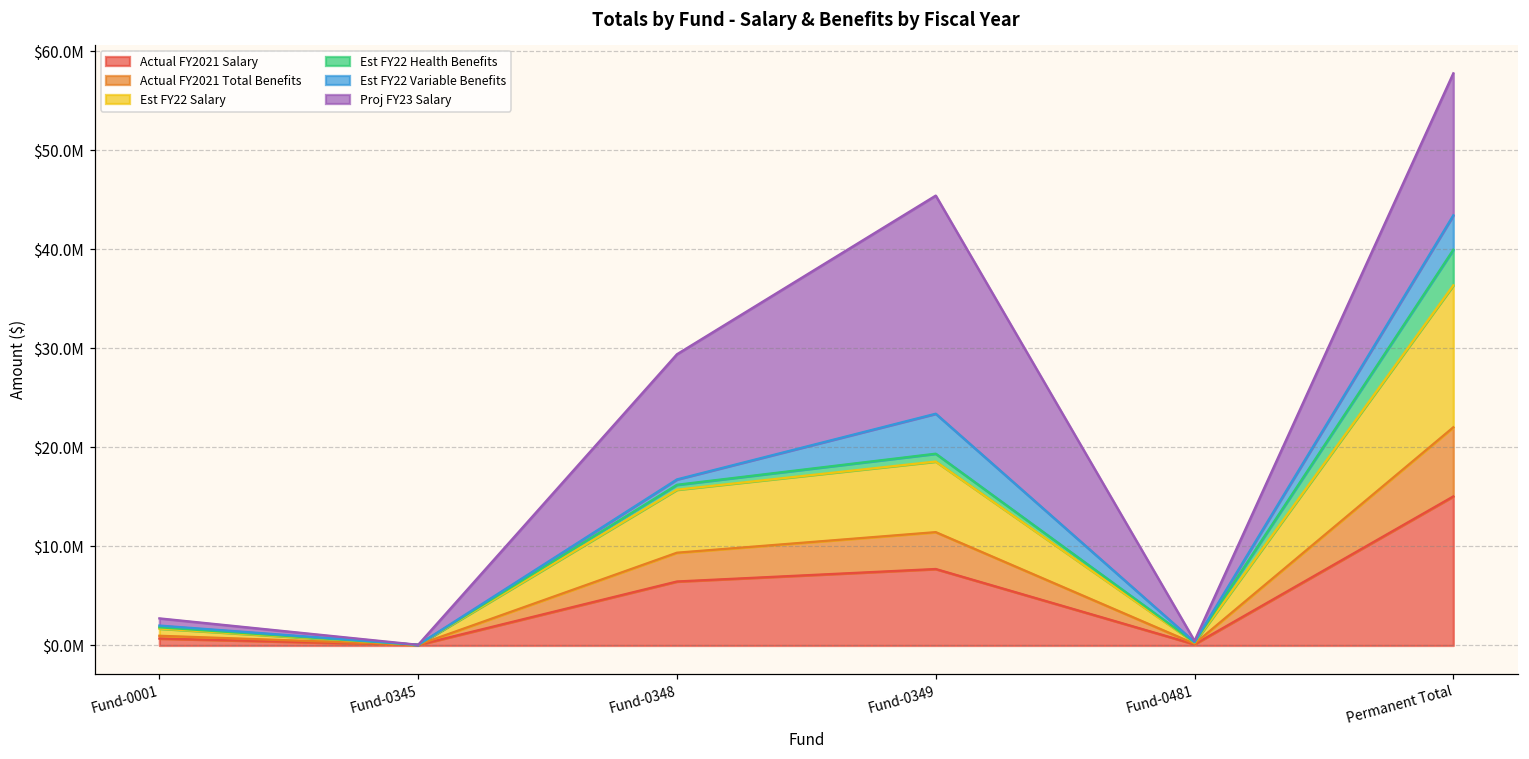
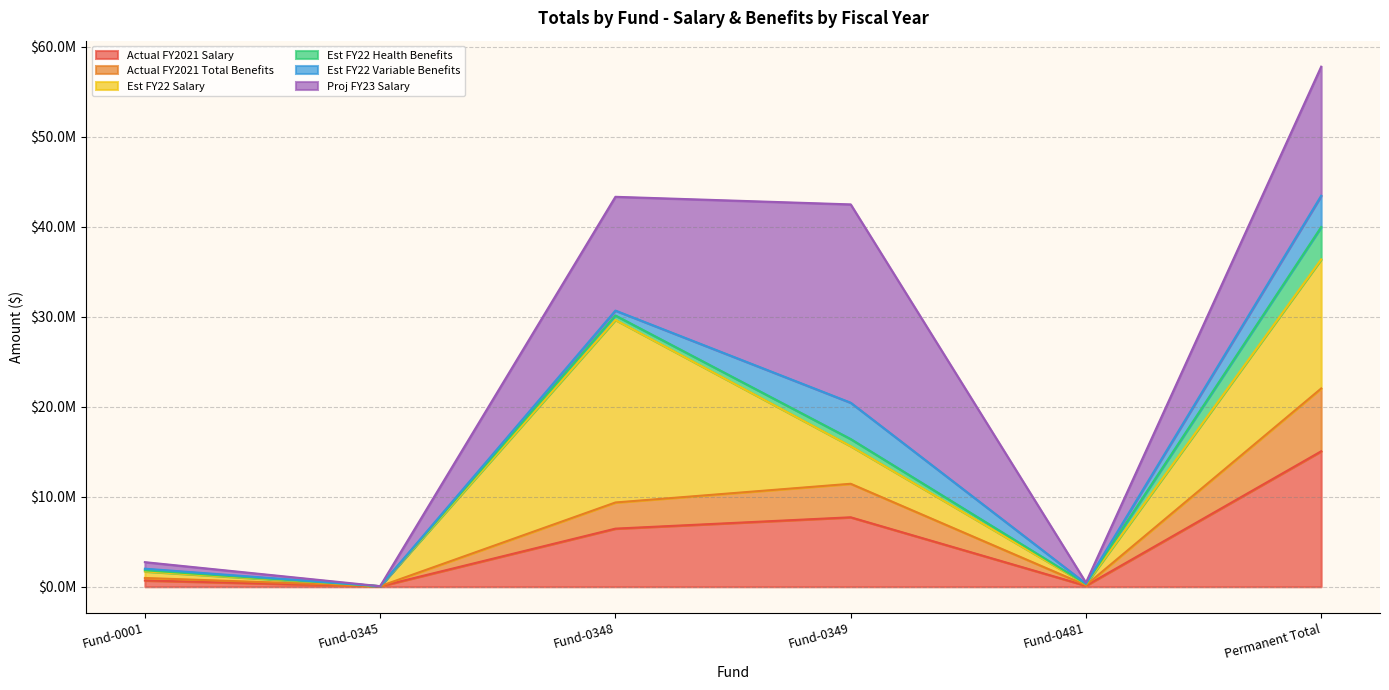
Est FY22 Salary, Fund-0348: $6000000 -> $20000000
Est FY22 Salary, Fund-0349: $7000000 -> $4000000
